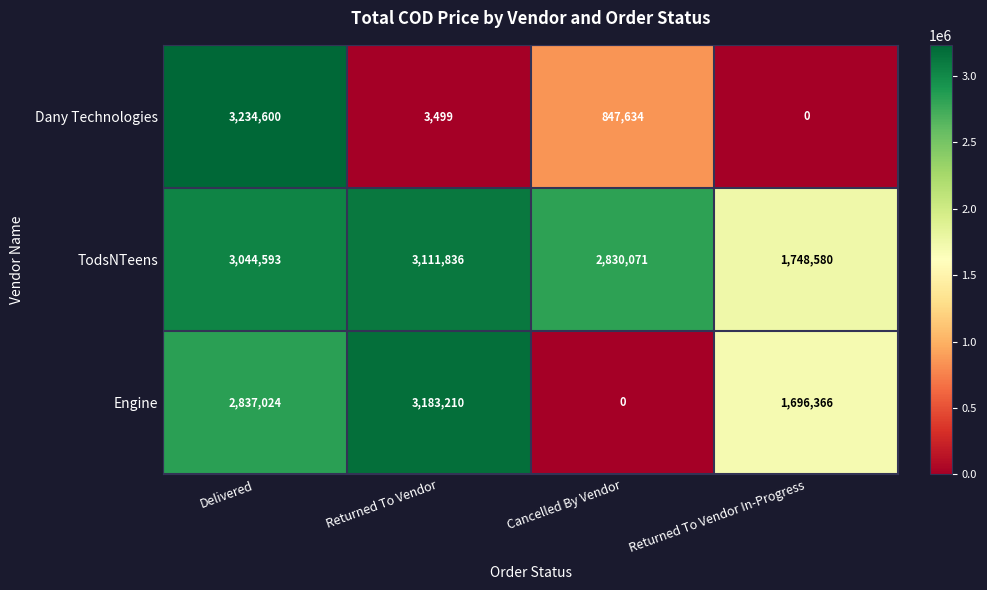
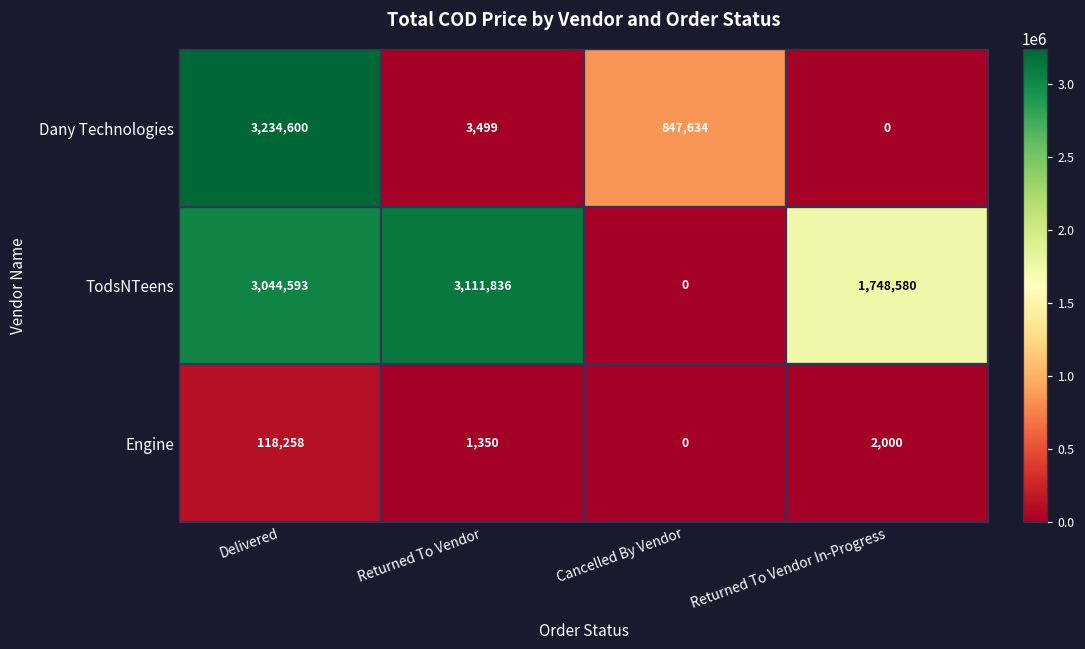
TodsNTeens, Cancelled By Vendor: 2,830,071 -> 0
Engine, Delivered: 2,837,024 -> 118,258
Engine, Returned To Vendor: 3,183,210 -> 1,350
Engine, Returned To Vendor In-Progress: 1,696,366 -> 2,000
